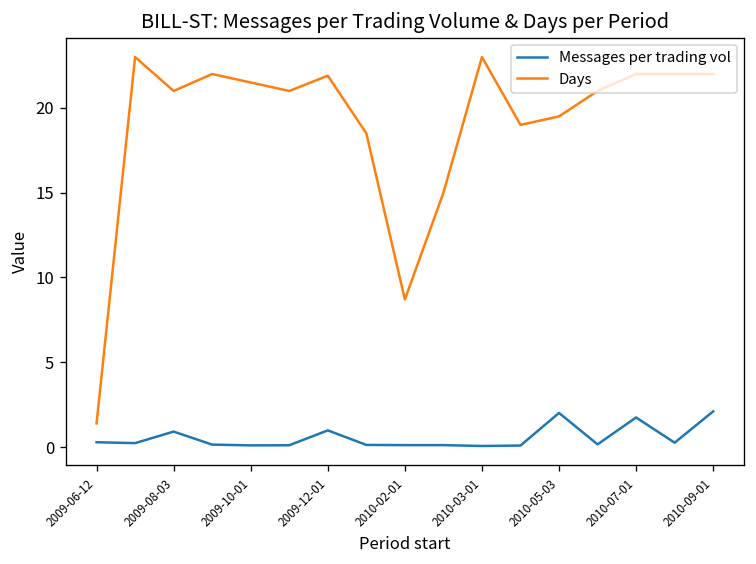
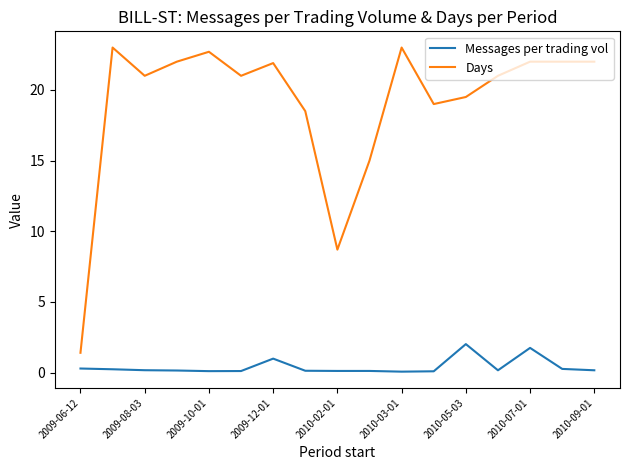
Messages per trading vol, 2009-08-03: 0.9 -> 0.2
Days, 2009-10-01: 21.5 -> 22.7
Messages per trading vol, 2010-09-01: 2.1 -> 0.2
